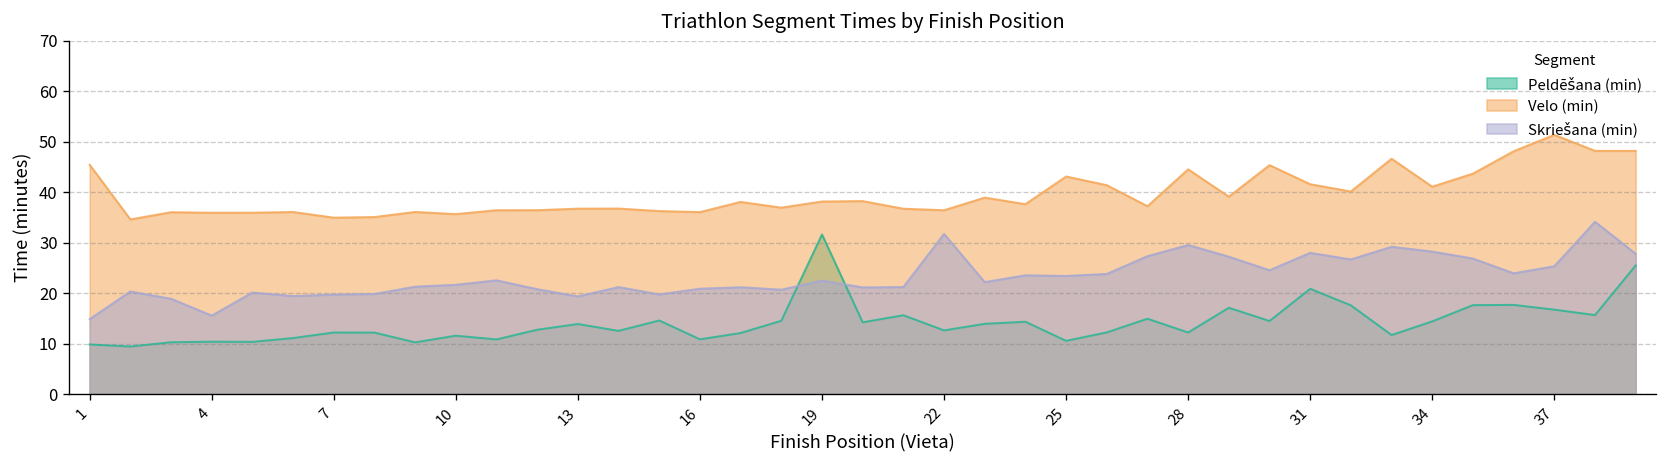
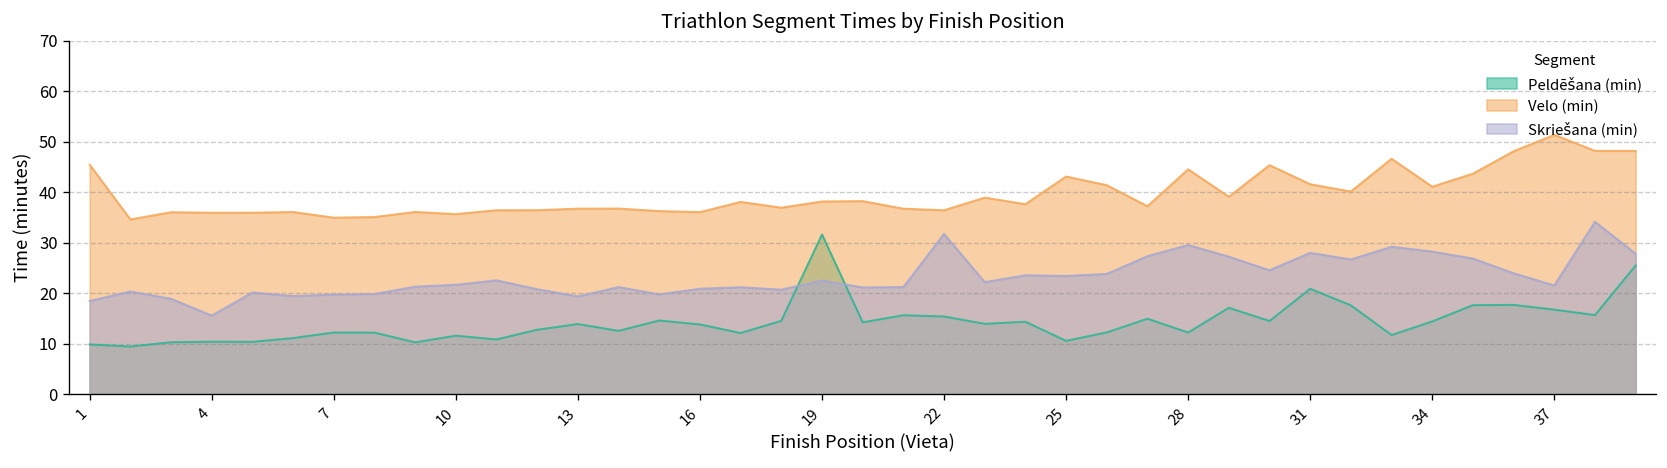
Skriešana (min), 1: 15 -> 19
Peldēšana (min), 16: 11 -> 14
Peldēšana (min), 22: 13 -> 15
Skriešana (min), 37: 25 -> 22
